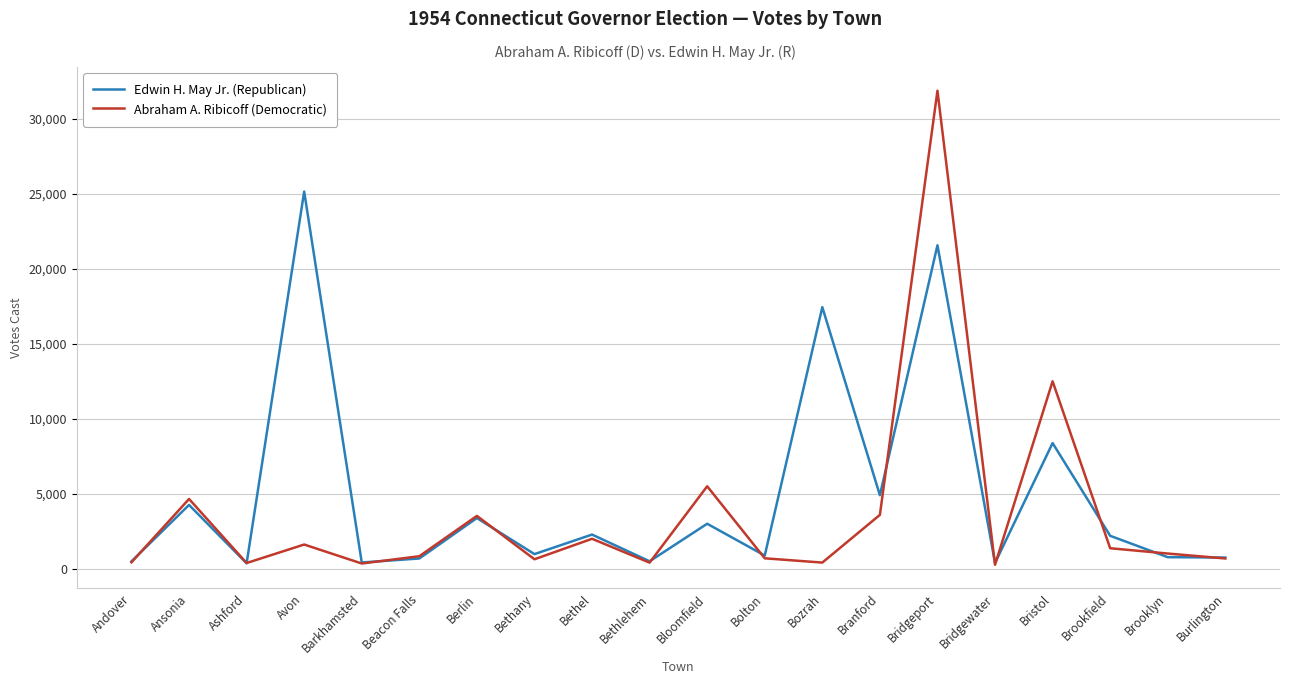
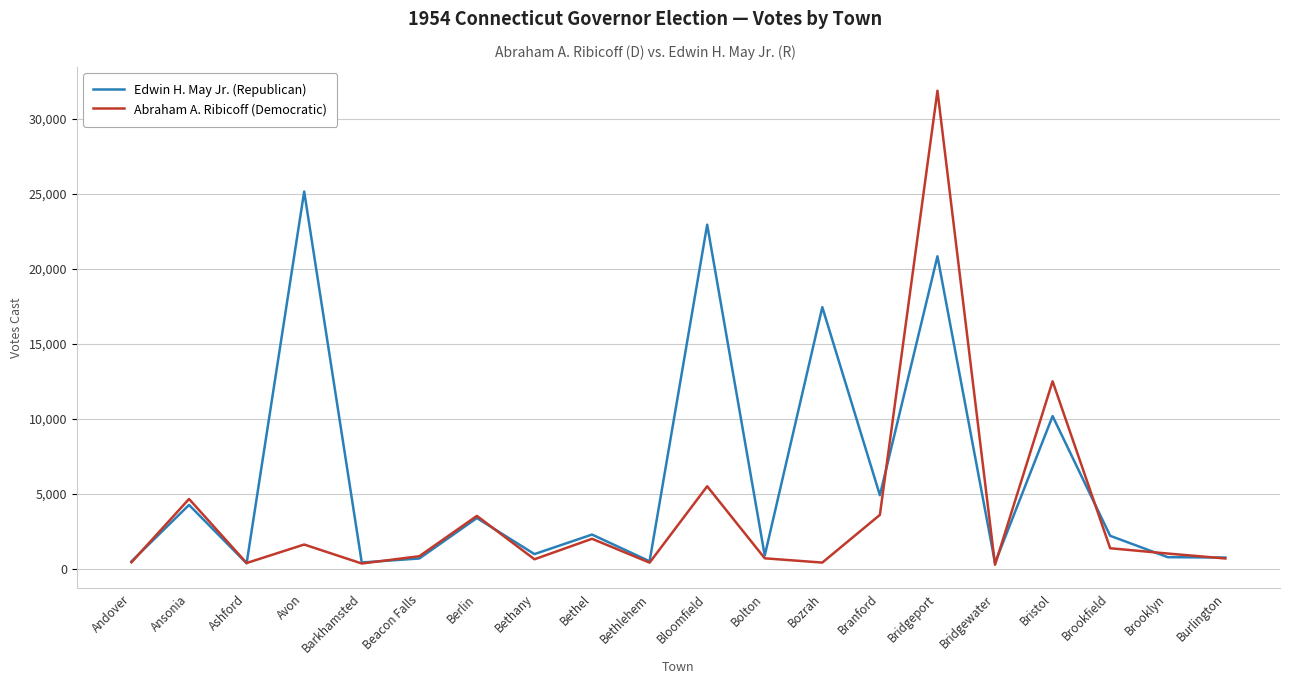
Edwin H. May Jr. (Republican), Bloomfield: 3,000 -> 22,900
Edwin H. May Jr. (Republican), Bridgeport: 21,600 -> 20,800
Edwin H. May Jr. (Republican), Bristol: 8,400 -> 10,200
